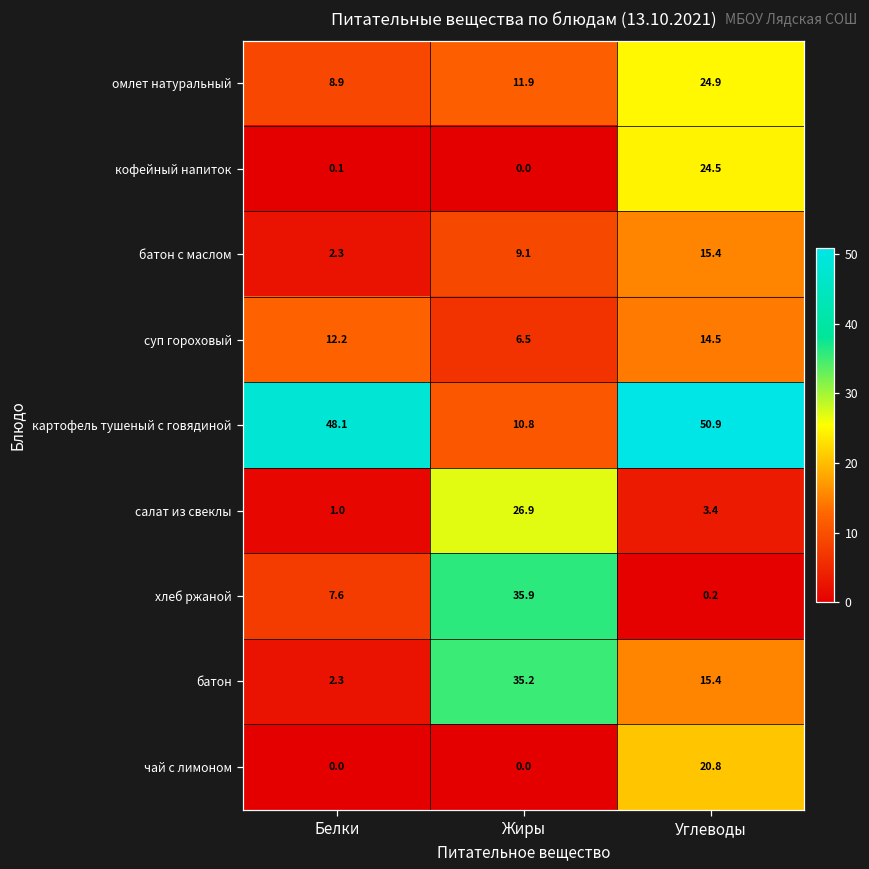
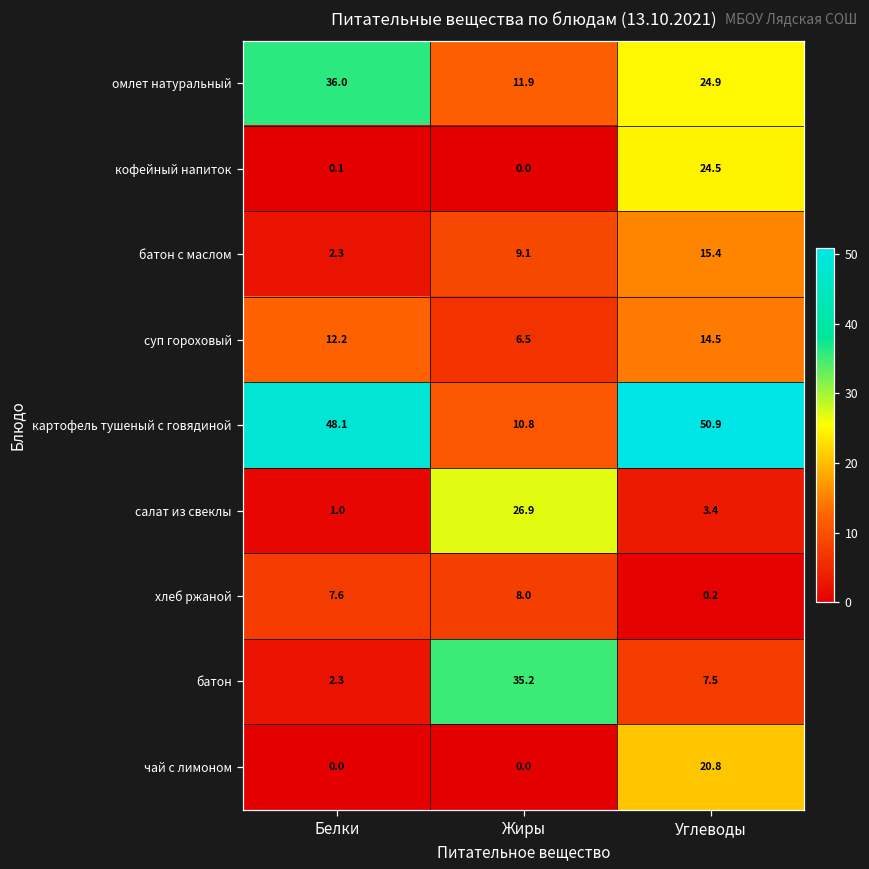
омлет натуральный, Белки: 8.9 -> 36.0
хлеб ржаной, Жиры: 35.9 -> 8.0
батон, Углеводы: 15.4 -> 7.5
